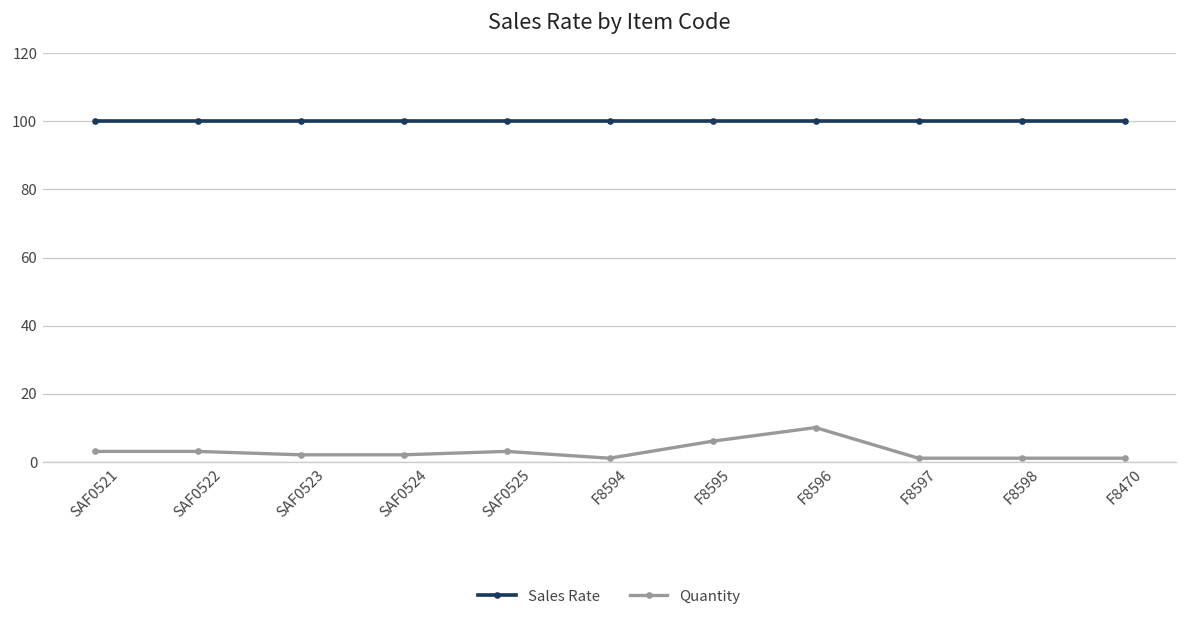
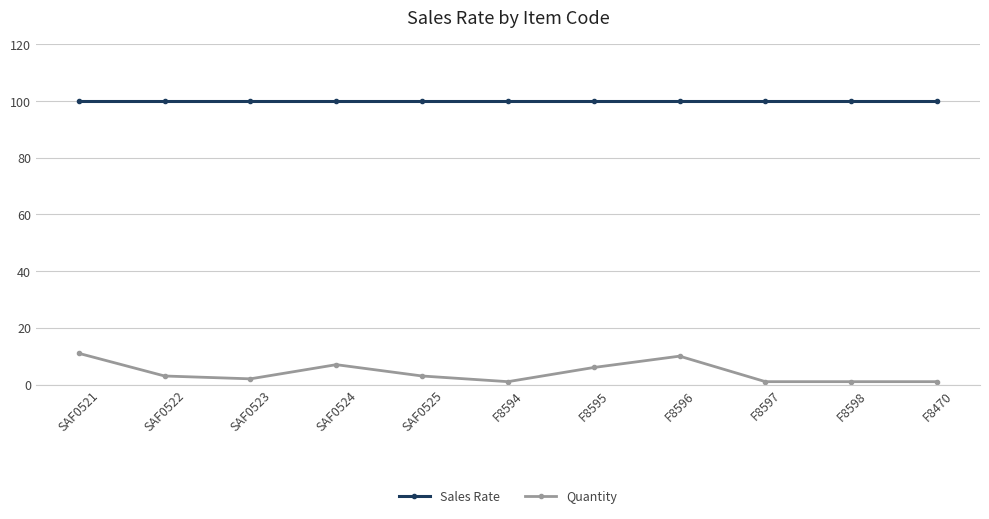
Quantity, SAF0521: 3 -> 11
Quantity, SAF0524: 2 -> 7
